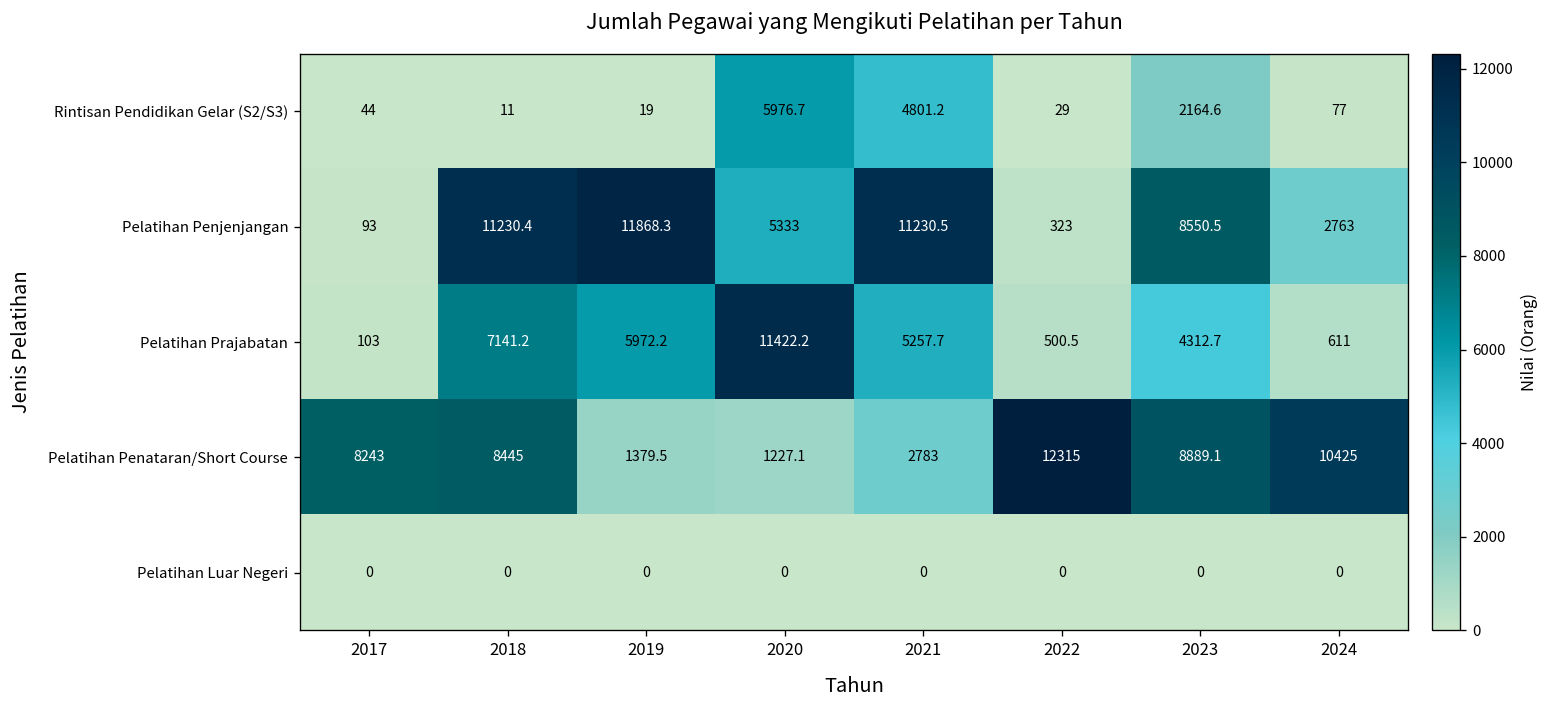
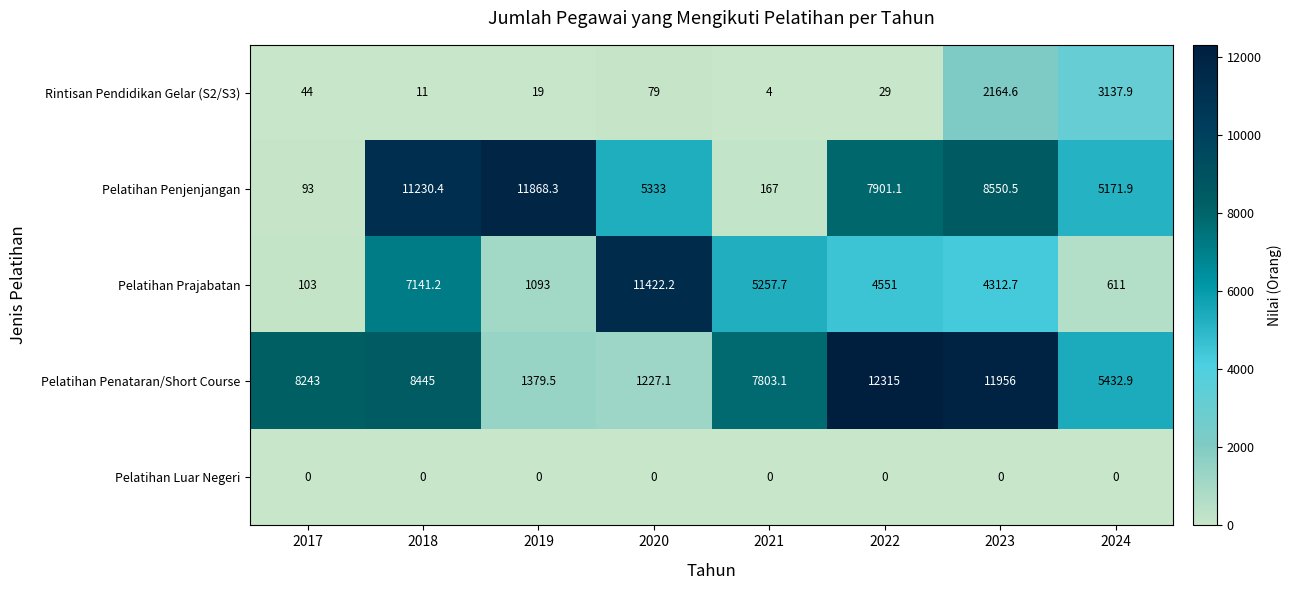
Rintisan Pendidikan Gelar (S2/S3), 2020: 5976.7 -> 79
Rintisan Pendidikan Gelar (S2/S3), 2021: 4801.2 -> 4
Rintisan Pendidikan Gelar (S2/S3), 2024: 77 -> 3137.9
Pelatihan Penjenjangan, 2021: 11230.5 -> 167
Pelatihan Penjenjangan, 2022: 323 -> 7901.1
Pelatihan Penjenjangan, 2024: 2763 -> 5171.9
Pelatihan Prajabatan, 2019: 5972.2 -> 1093
Pelatihan Prajabatan, 2022: 500.5 -> 4551
Pelatihan Penataran/Short Course, 2021: 2783 -> 7803.1
Pelatihan Penataran/Short Course, 2023: 8889.1 -> 11956
Pelatihan Penataran/Short Course, 2024: 10425 -> 5432.9
